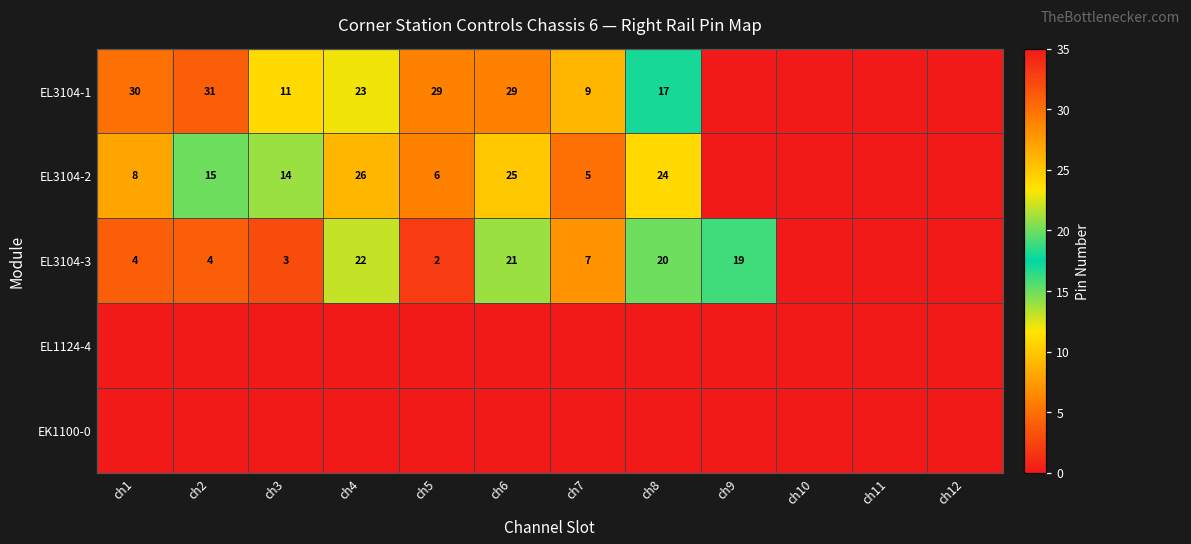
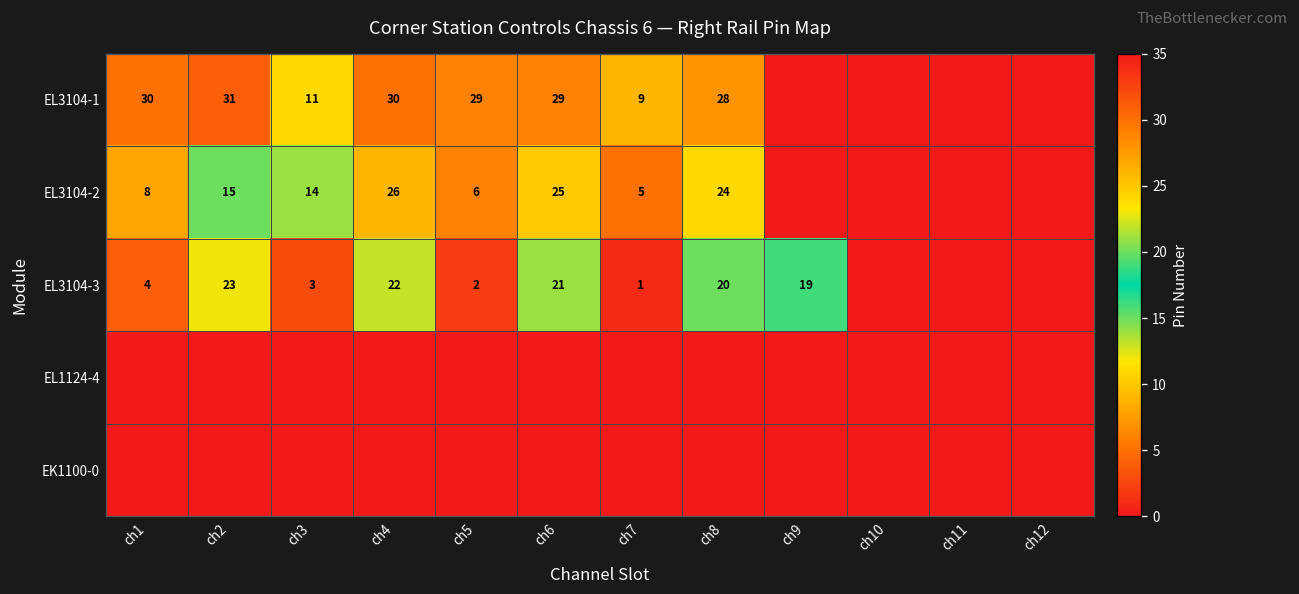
EL3104-1, ch4: 23 -> 30
EL3104-1, ch8: 17 -> 28
EL3104-3, ch2: 4 -> 23
EL3104-3, ch7: 7 -> 1
